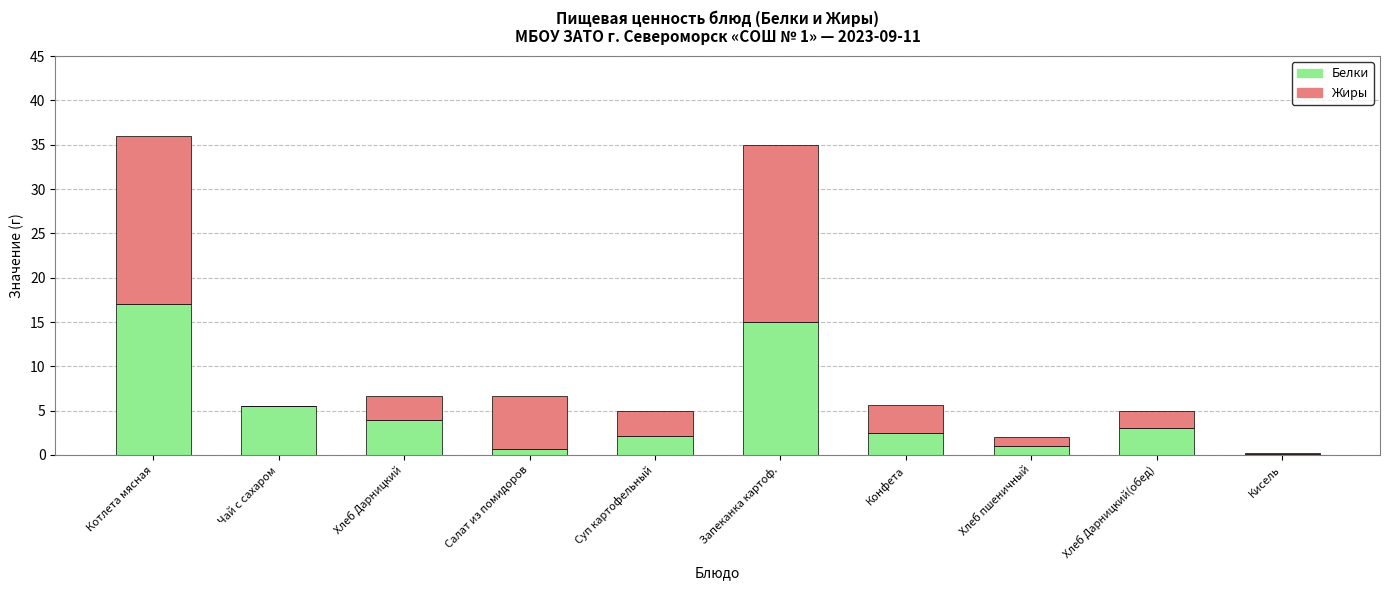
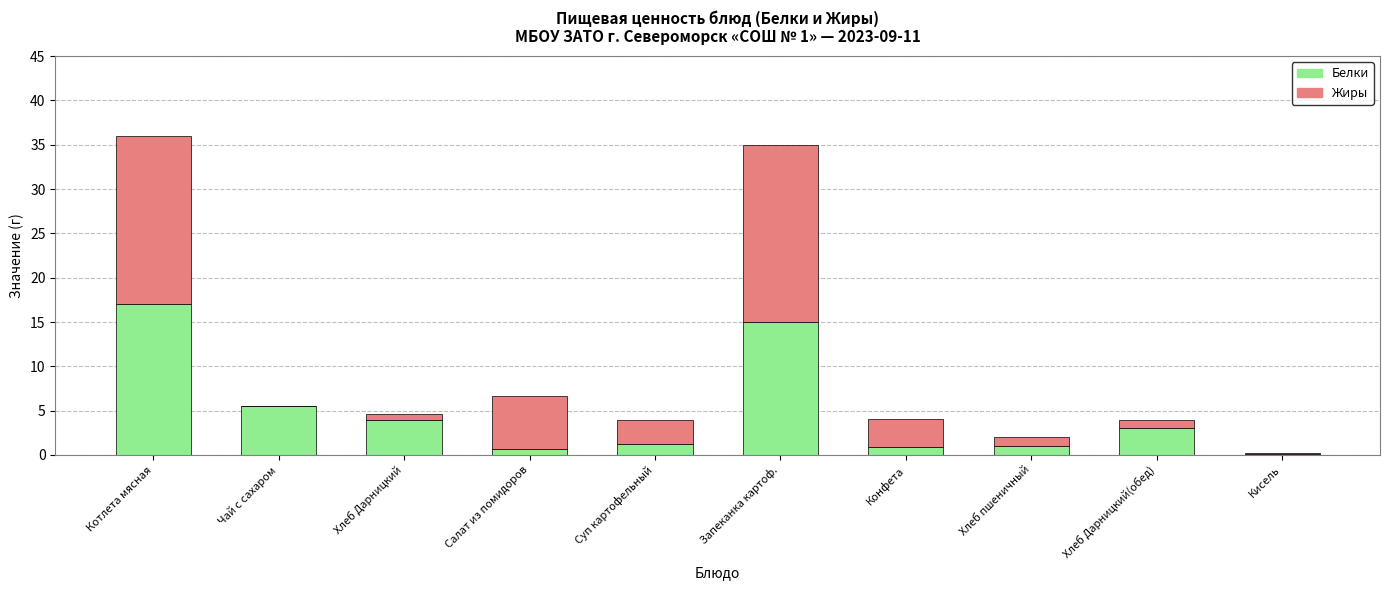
Жиры, Хлеб Дарницкий: 3 -> 1
Белки, Суп картофельный: 2 -> 1
Белки, Конфета: 2 -> 1
Жиры, Хлеб Дарницкий(обед): 2 -> 1
